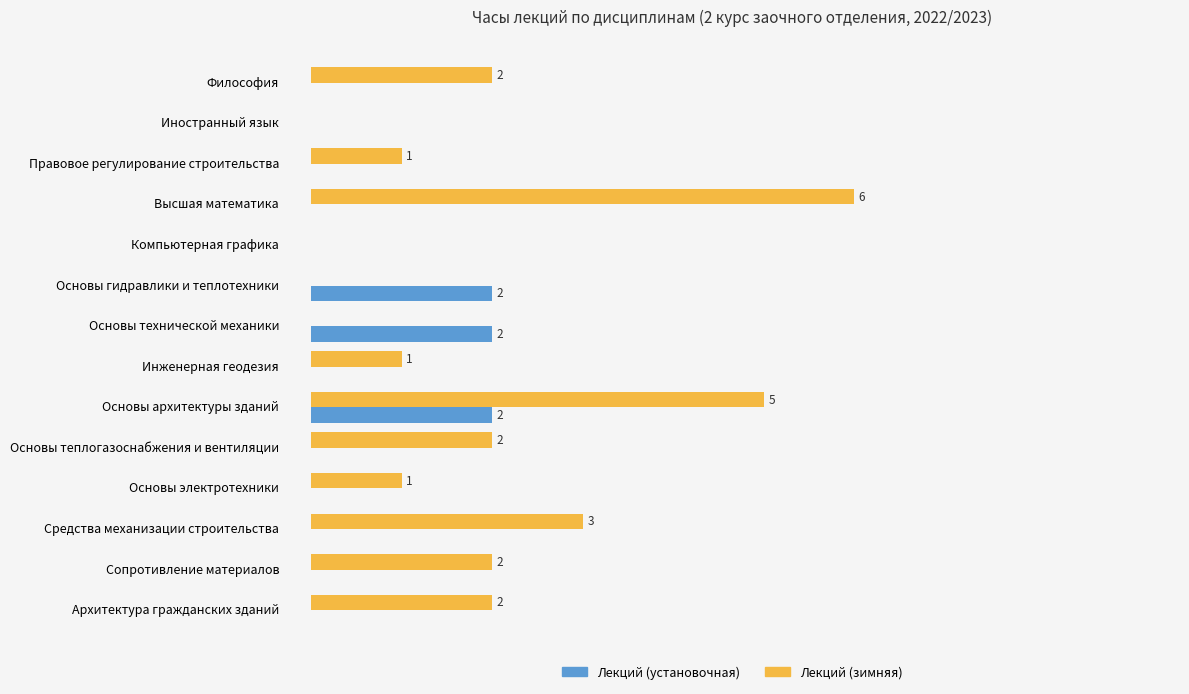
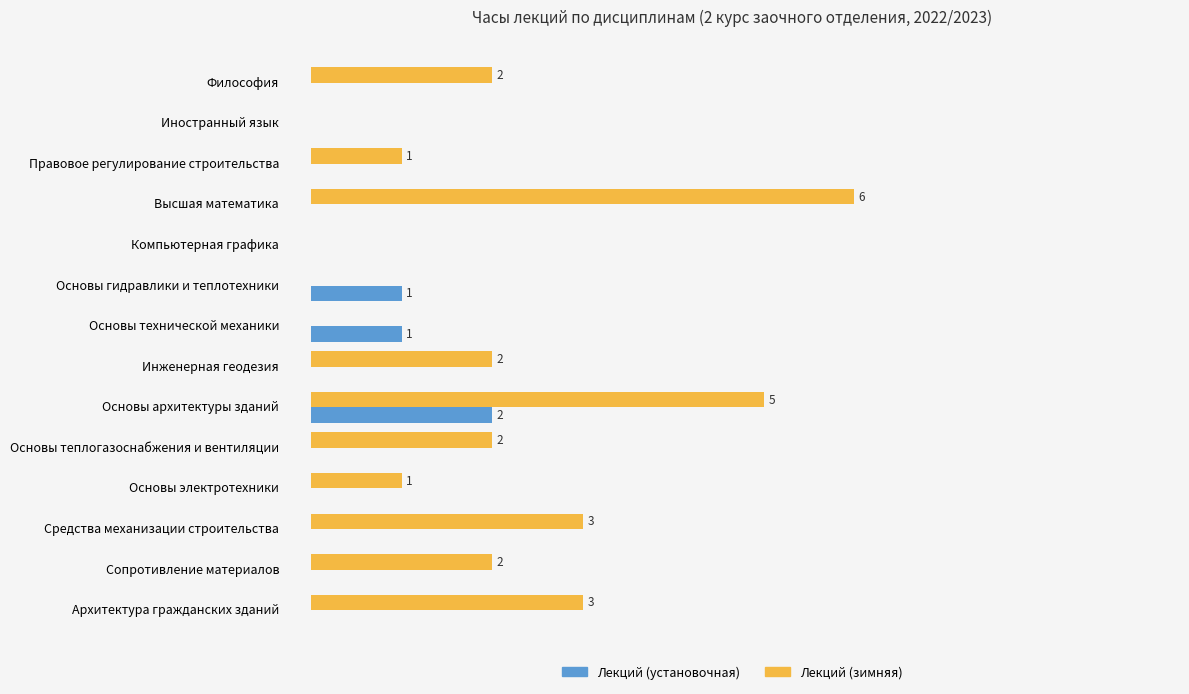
Лекций (установочная), Основы гидравлики и теплотехники: 2 -> 1
Лекций (установочная), Основы технической механики: 2 -> 1
Лекций (зимняя), Инженерная геодезия: 1 -> 2
Лекций (зимняя), Архитектура гражданских зданий: 2 -> 3
